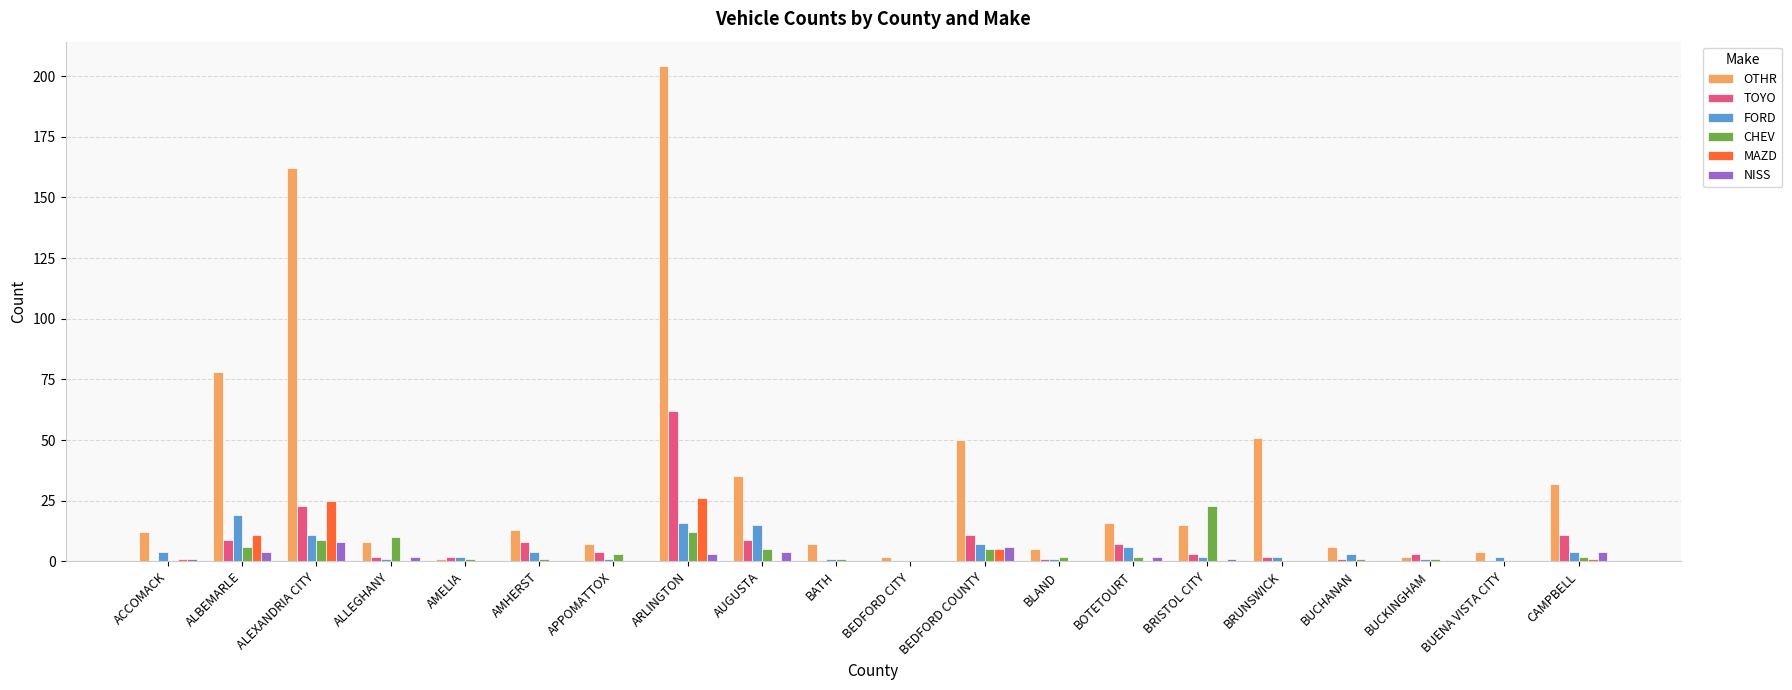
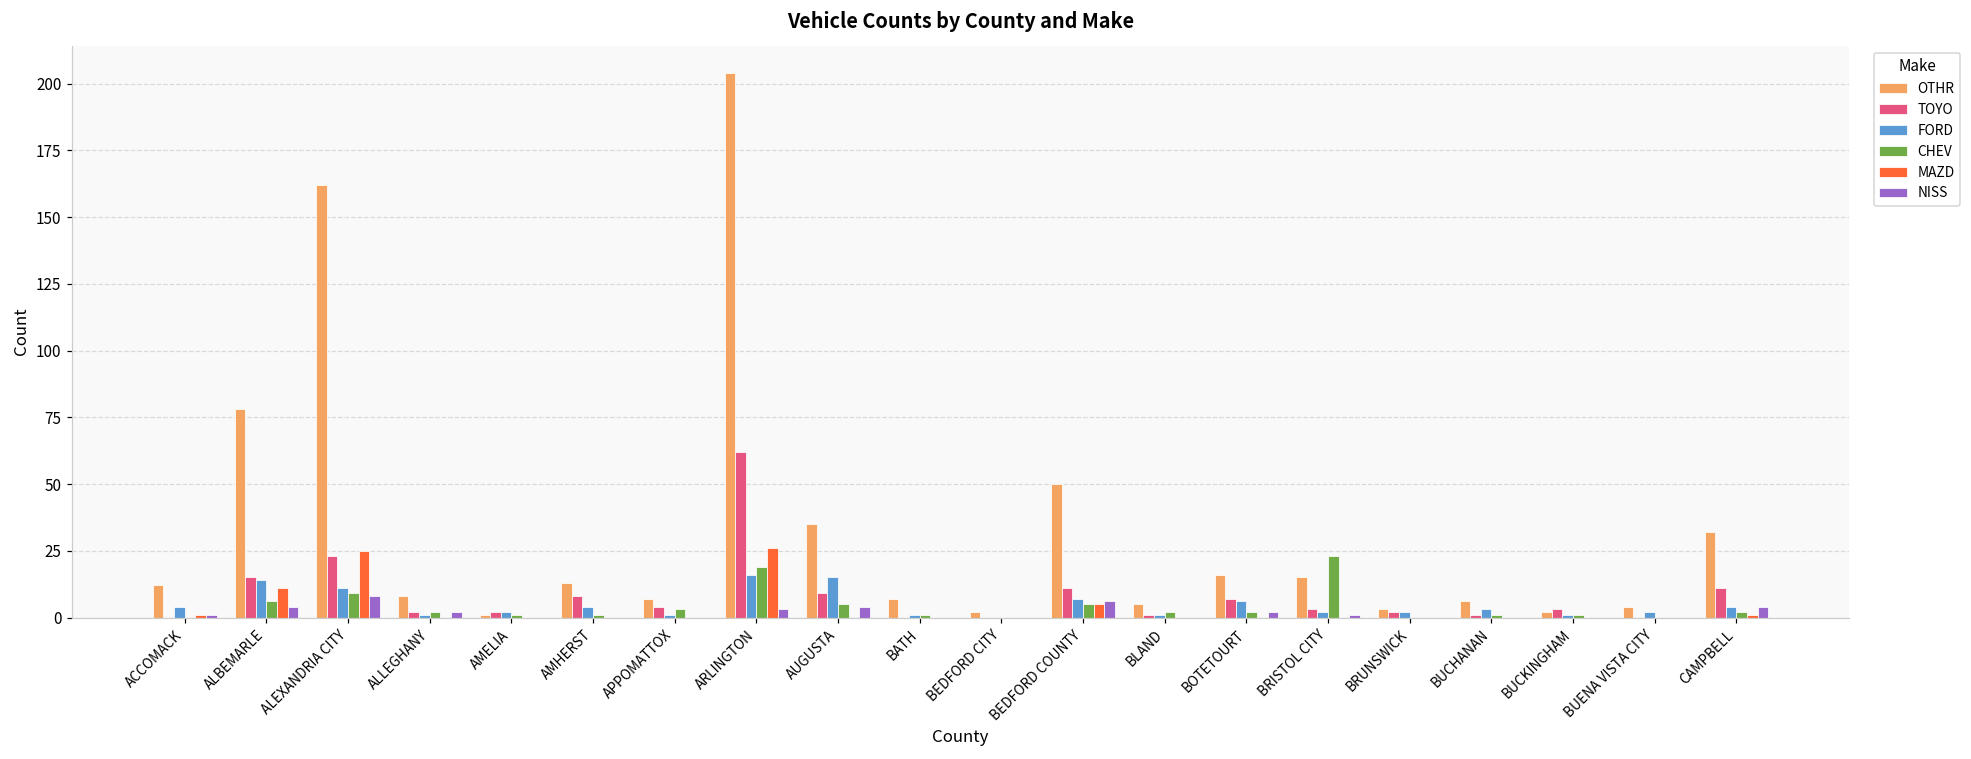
TOYO, ALBEMARLE: 9 -> 15
FORD, ALBEMARLE: 19 -> 14
CHEV, ALLEGHANY: 10 -> 2
CHEV, ARLINGTON: 12 -> 19
OTHR, BRUNSWICK: 51 -> 3
